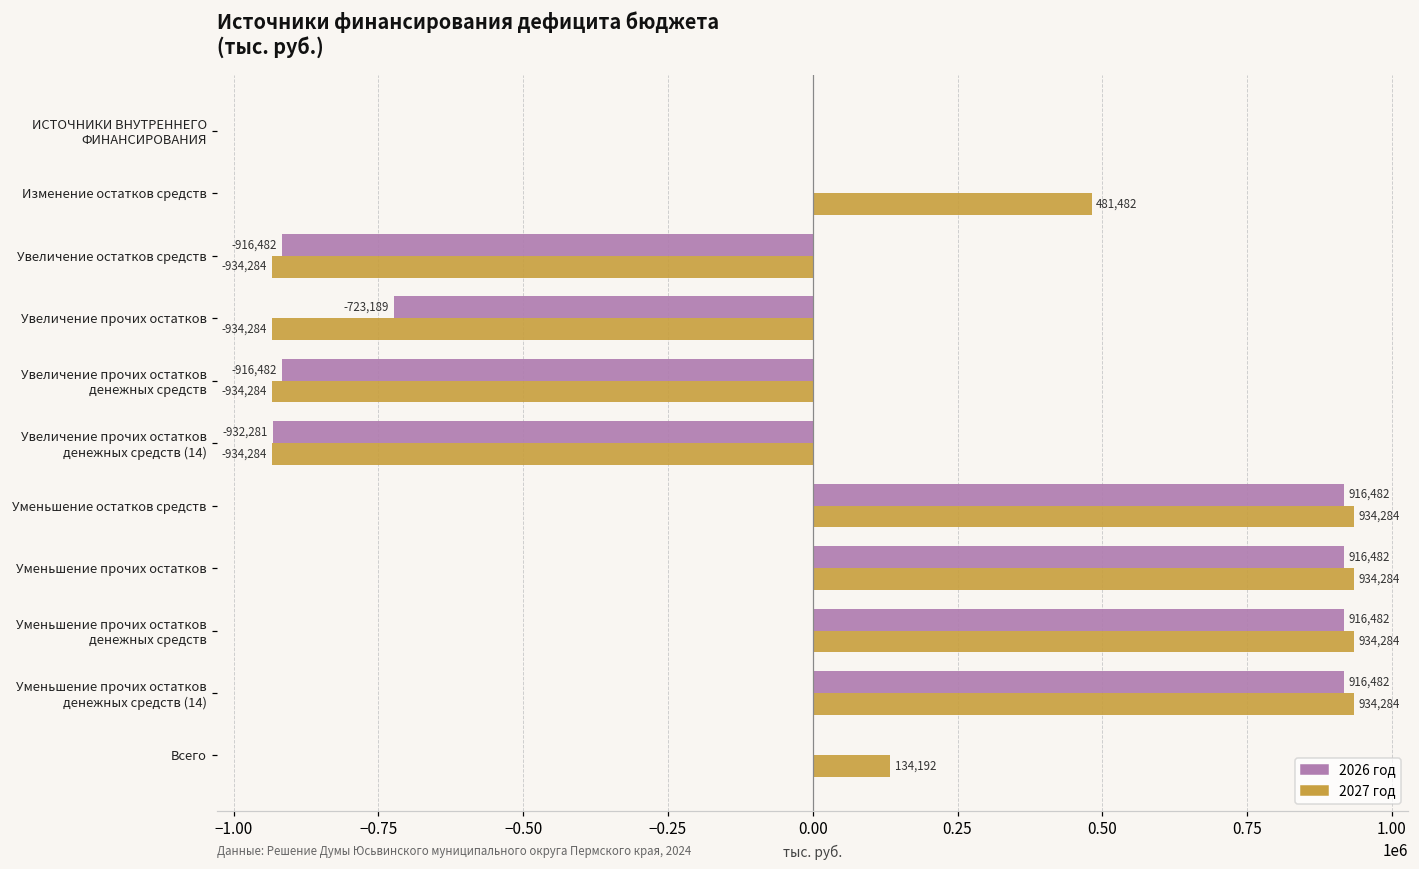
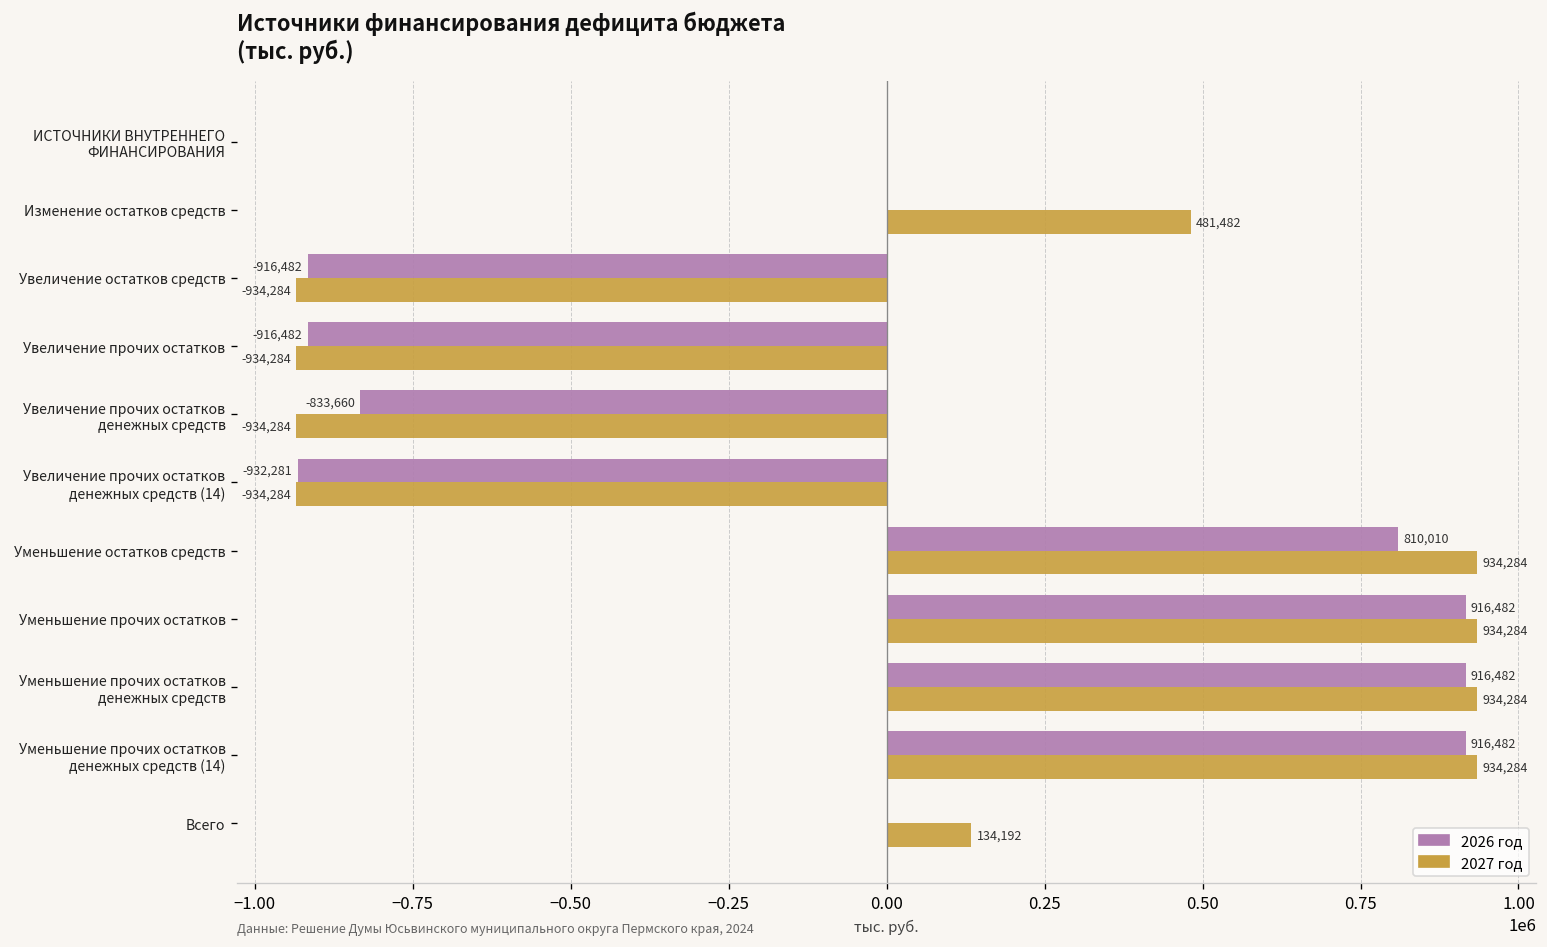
2026 год, Увеличение прочих остатков: -723,189 -> -916,482
2026 год, Увеличение прочих остатков денежных средств: -916,482 -> -833,660
2026 год, Уменьшение остатков средств: 916,482 -> 810,010
